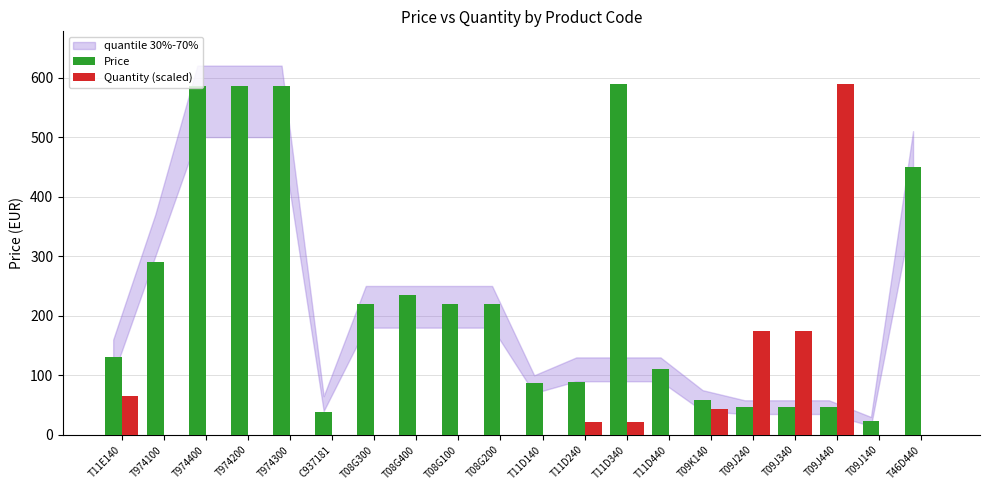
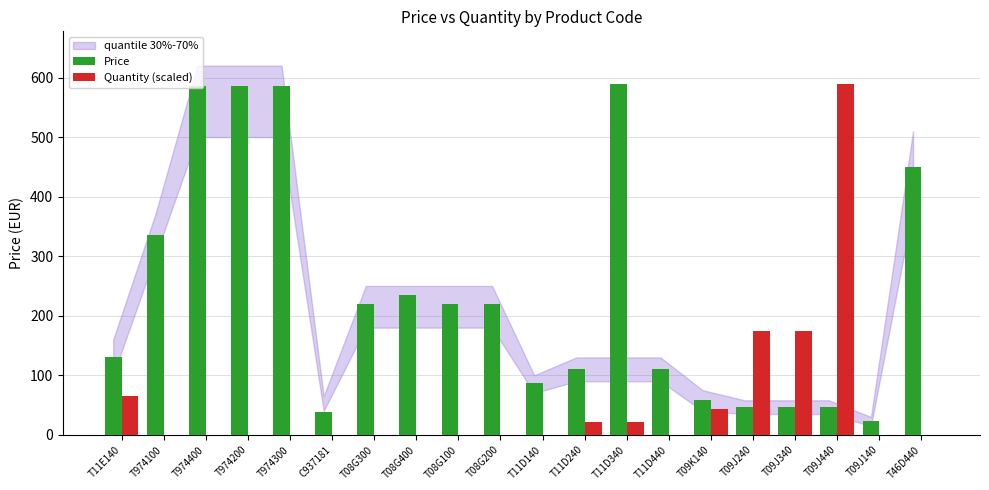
Price, T974100: 290 -> 340
Price, T11D240: 90 -> 110
